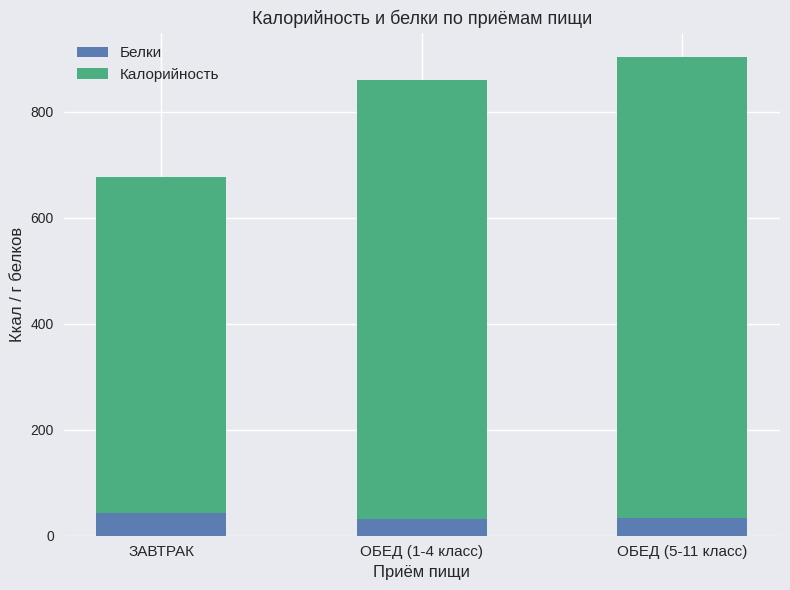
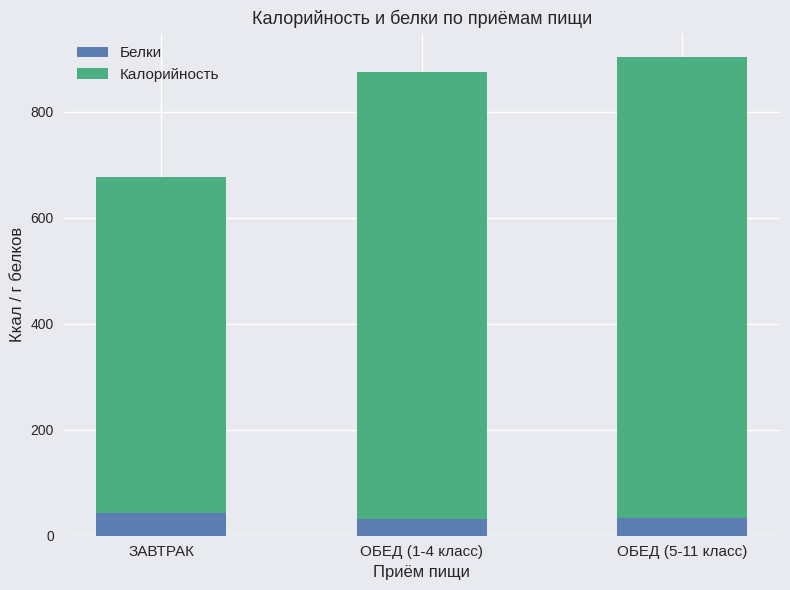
Калорийность, ОБЕД (1-4 класс): 830 -> 840
